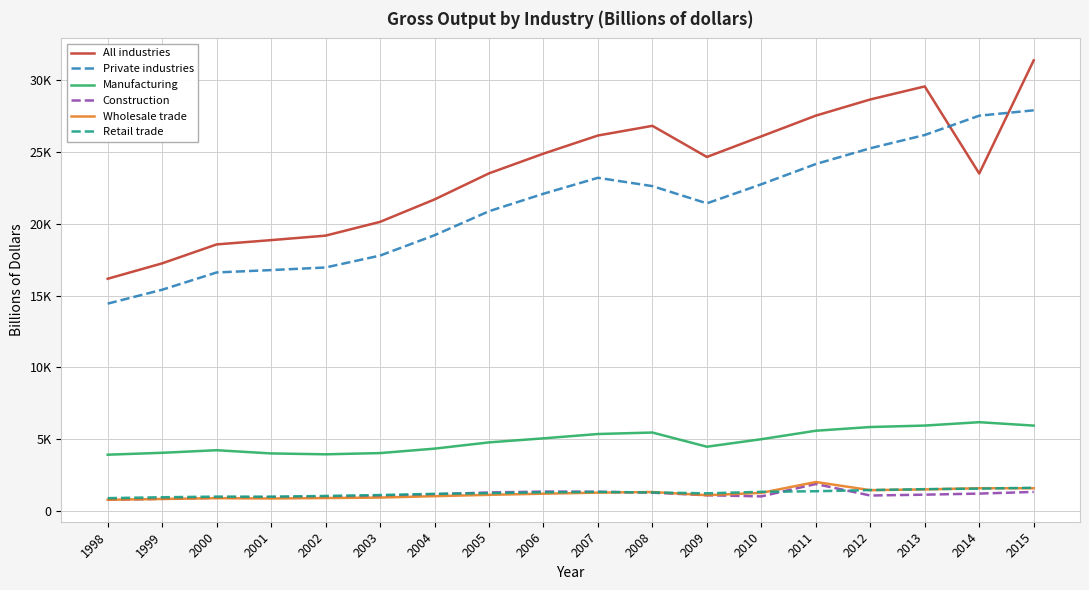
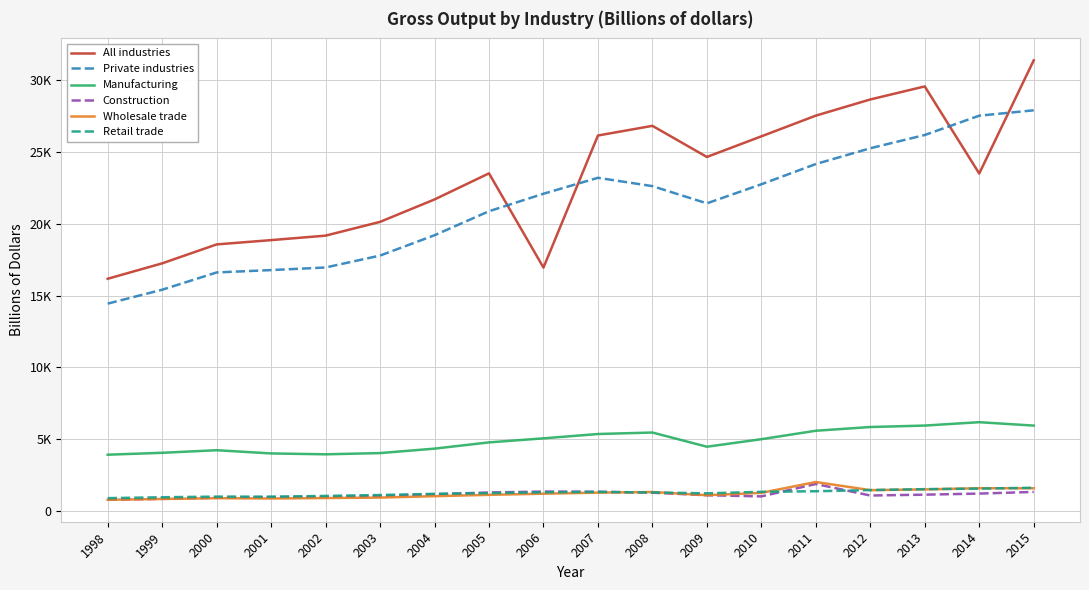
All industries, 2006: 24900 -> 16900
